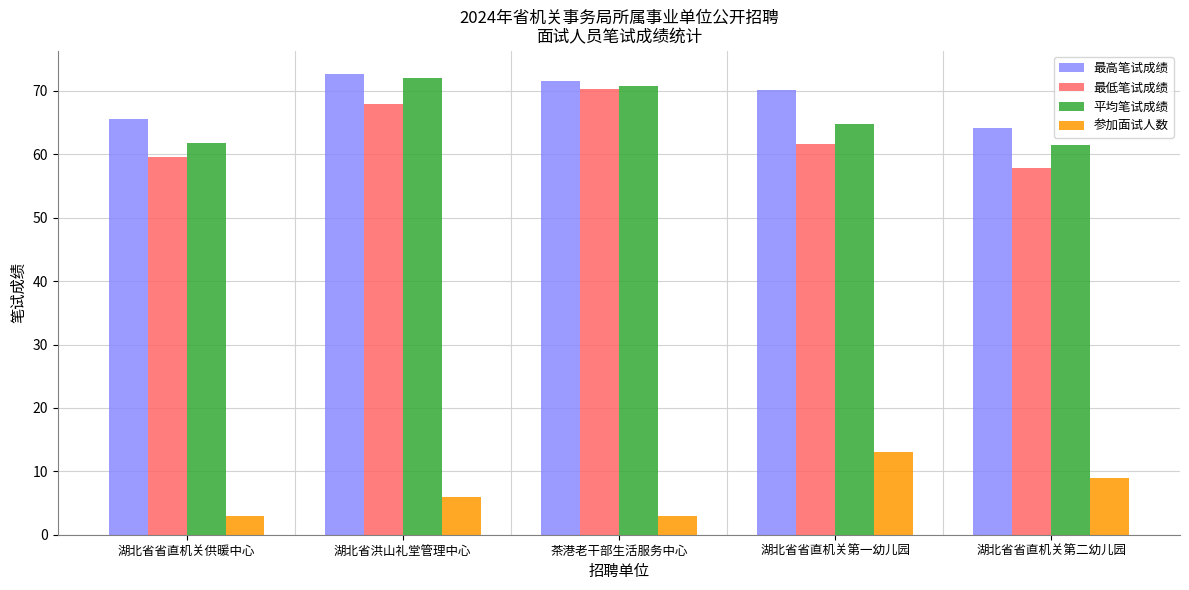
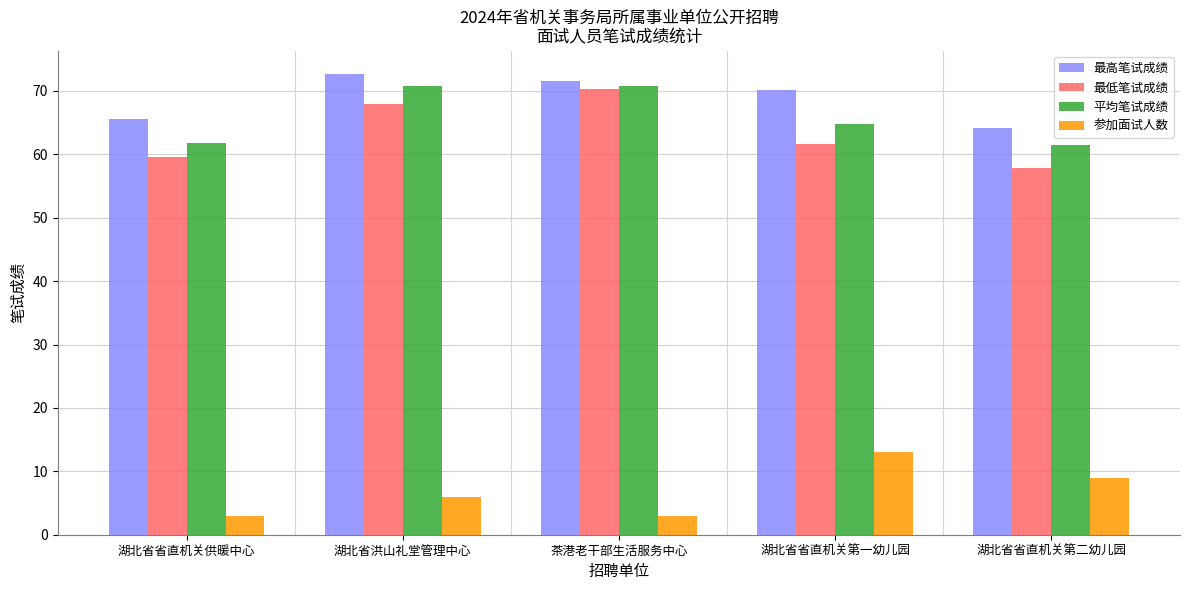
平均笔试成绩, 湖北省洪山礼堂管理中心: 72 -> 71
